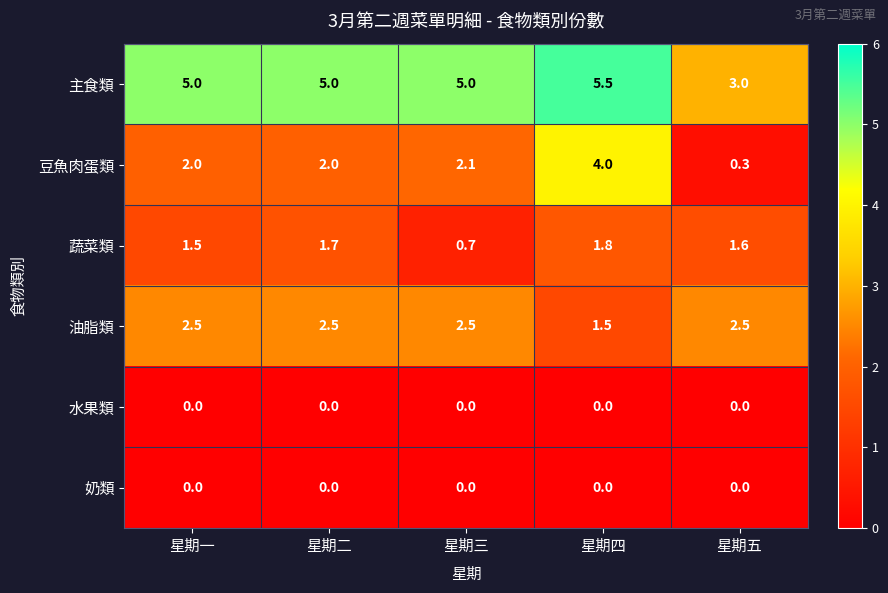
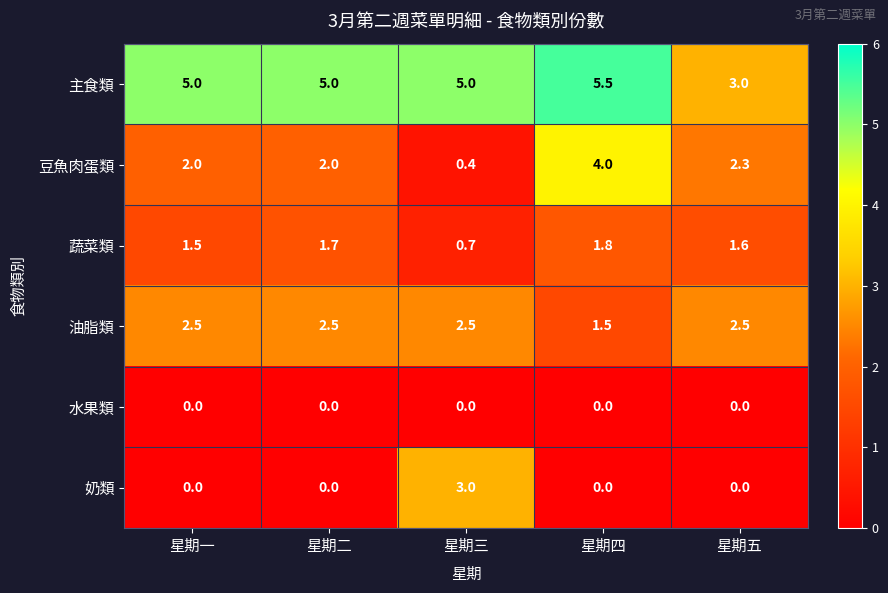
豆魚肉蛋類, 星期三: 2.1 -> 0.4
豆魚肉蛋類, 星期五: 0.3 -> 2.3
奶類, 星期三: 0.0 -> 3.0
